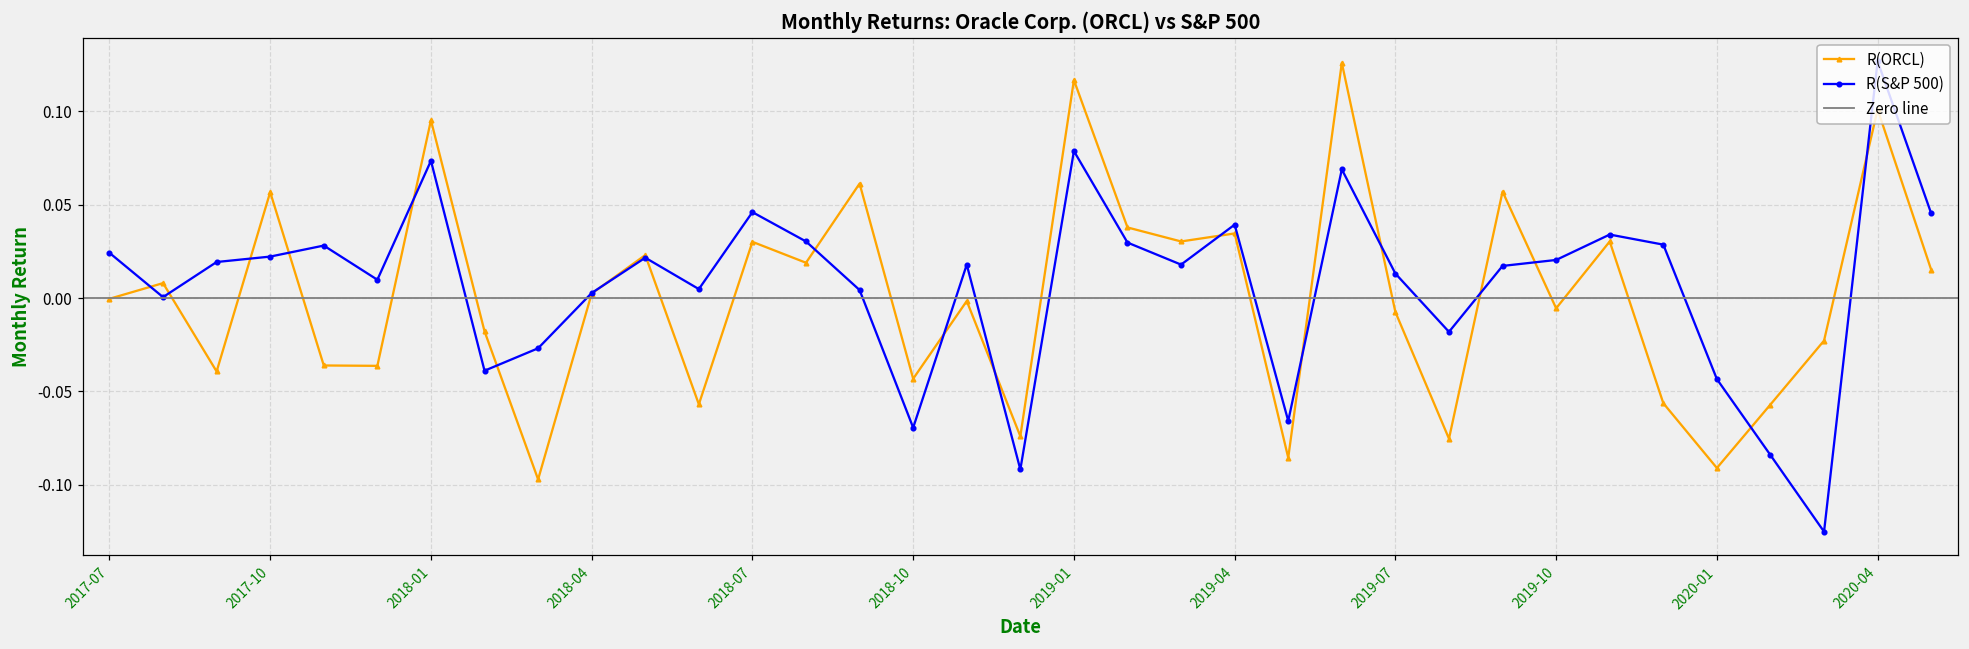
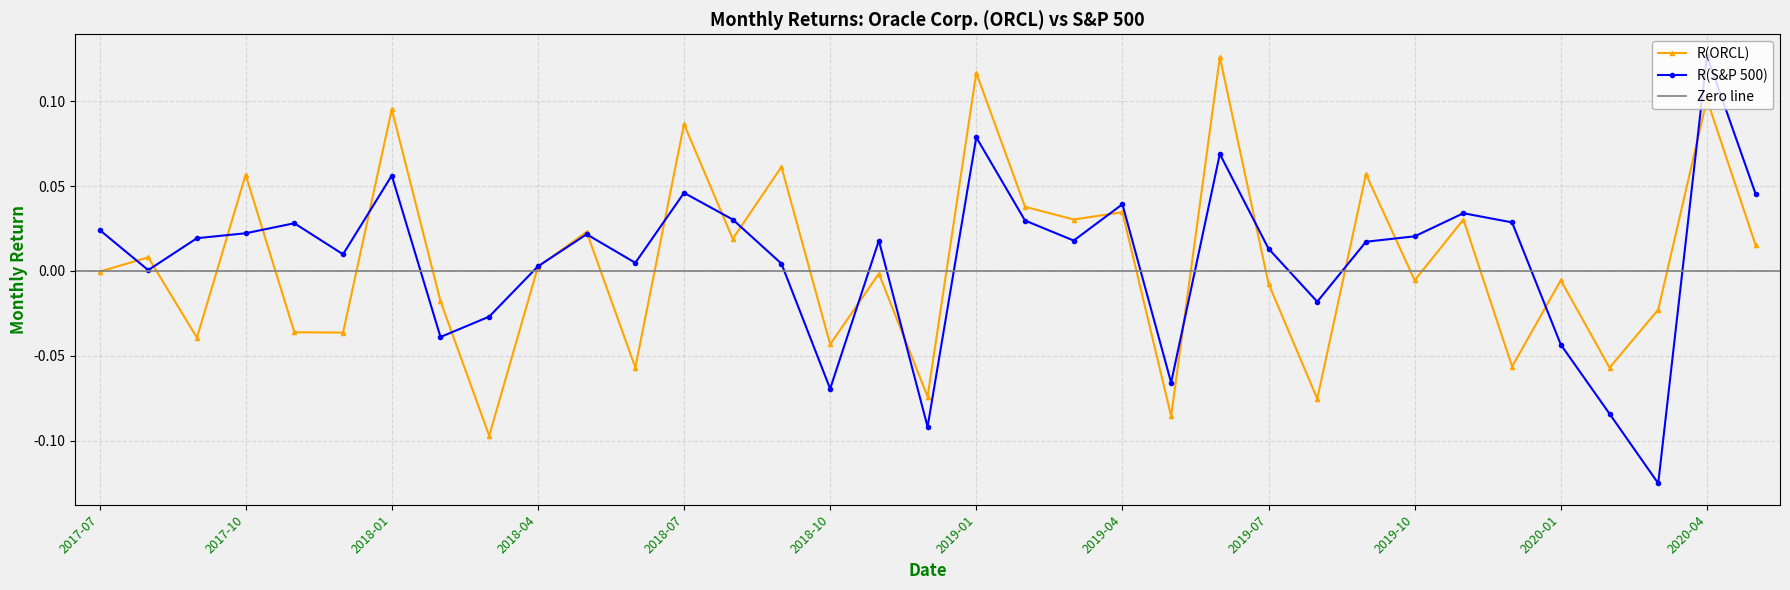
R(S&P 500), 2018-01: 0.074 -> 0.056
R(ORCL), 2018-07: 0.030 -> 0.087
R(ORCL), 2020-01: -0.091 -> -0.006
